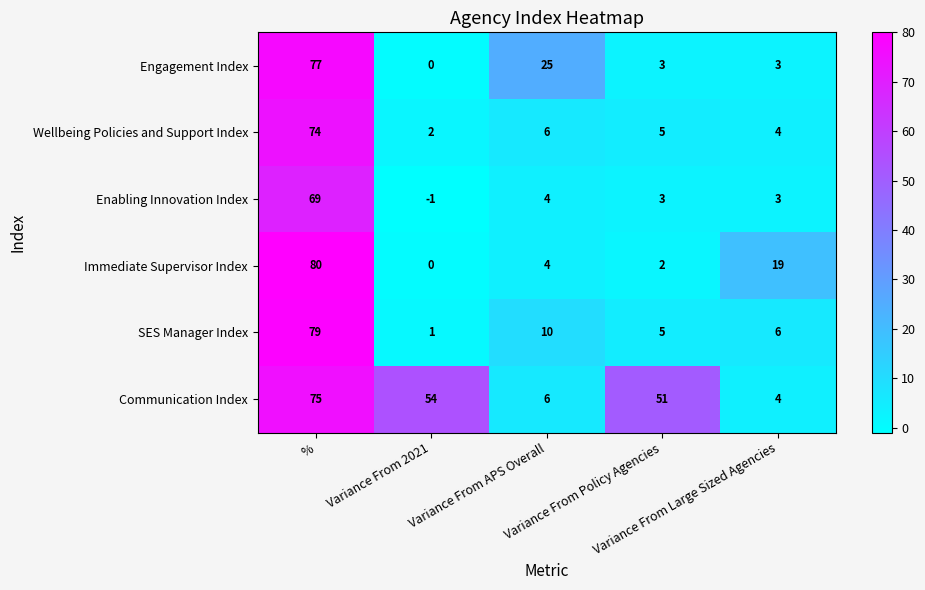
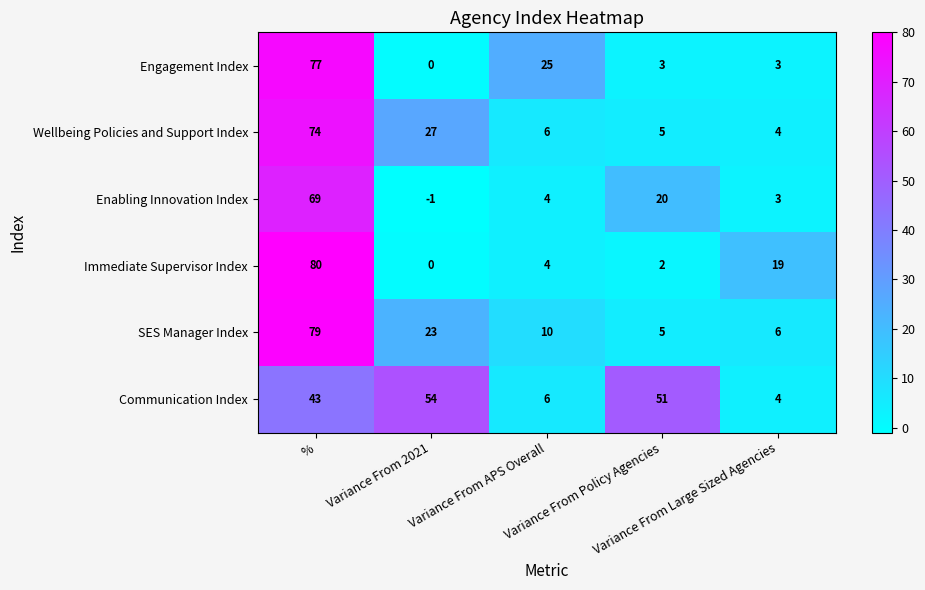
Wellbeing Policies and Support Index, Variance From 2021: 2 -> 27
Enabling Innovation Index, Variance From Policy Agencies: 3 -> 20
SES Manager Index, Variance From 2021: 1 -> 23
Communication Index, %: 75 -> 43
